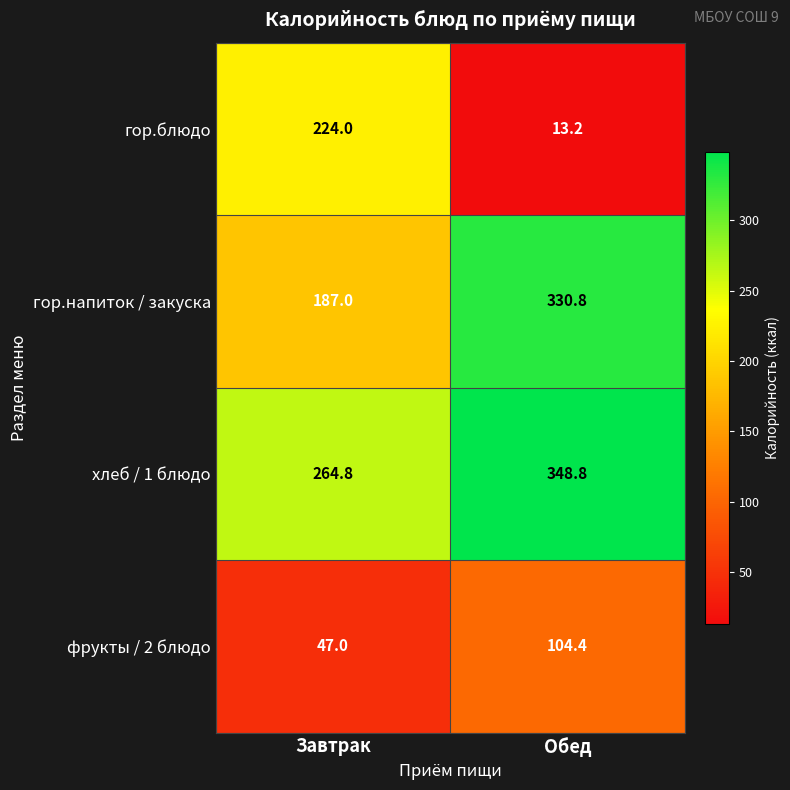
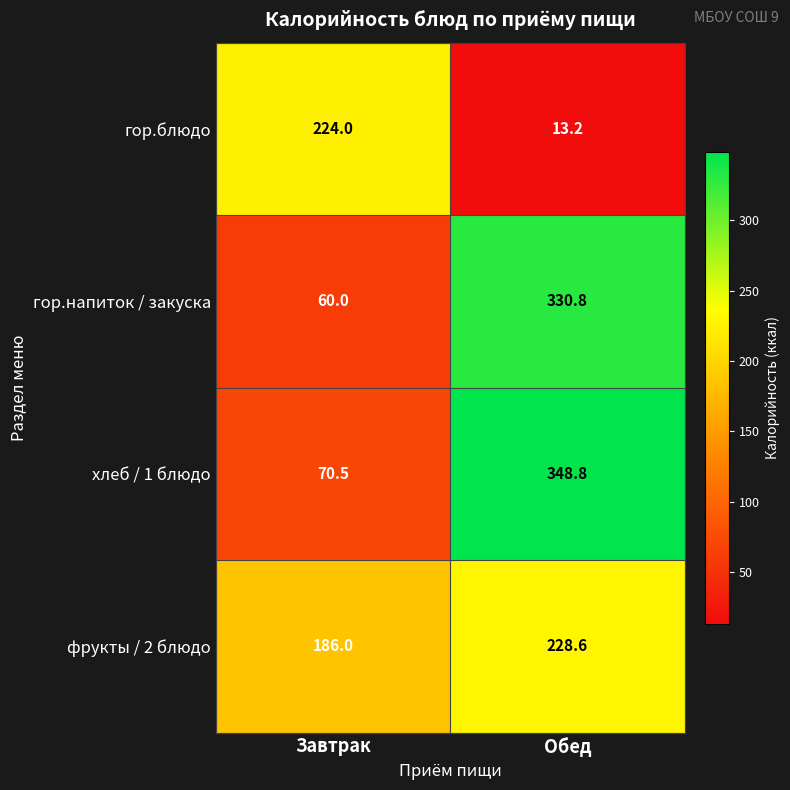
гор.напиток / закуска, Завтрак: 187.0 -> 60.0
хлеб / 1 блюдо, Завтрак: 264.8 -> 70.5
фрукты / 2 блюдо, Завтрак: 47.0 -> 186.0
фрукты / 2 блюдо, Обед: 104.4 -> 228.6
